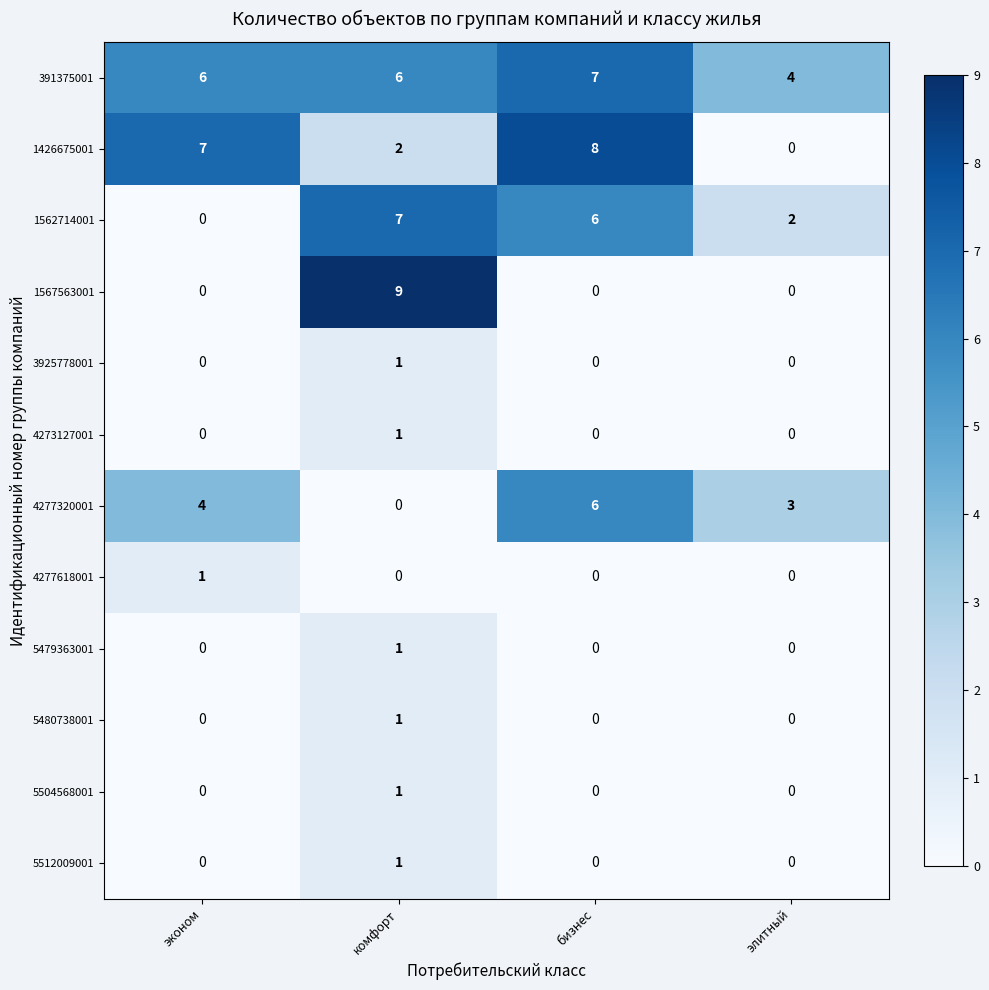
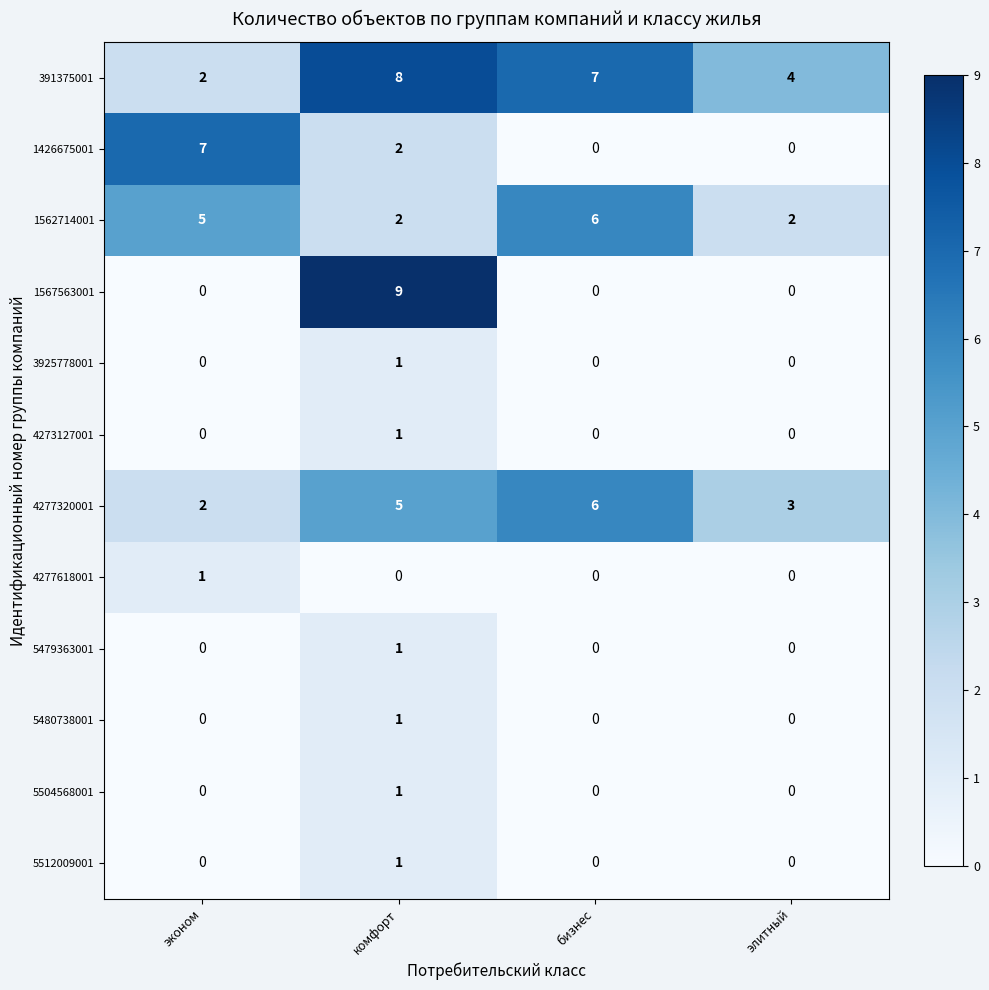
391375001, эконом: 6 -> 2
391375001, комфорт: 6 -> 8
1426675001, бизнес: 8 -> 0
1562714001, эконом: 0 -> 5
1562714001, комфорт: 7 -> 2
4277320001, эконом: 4 -> 2
4277320001, комфорт: 0 -> 5
